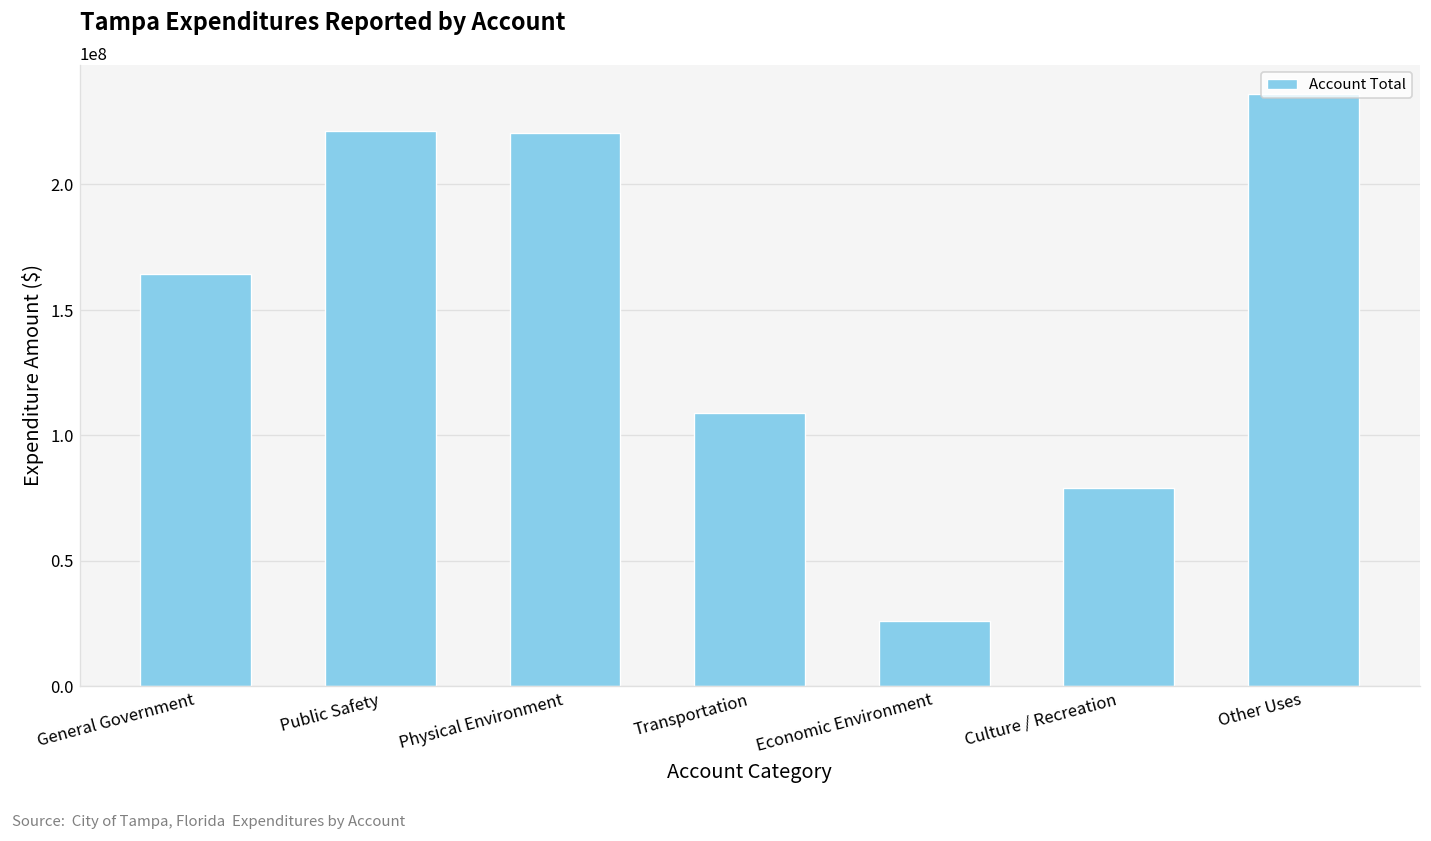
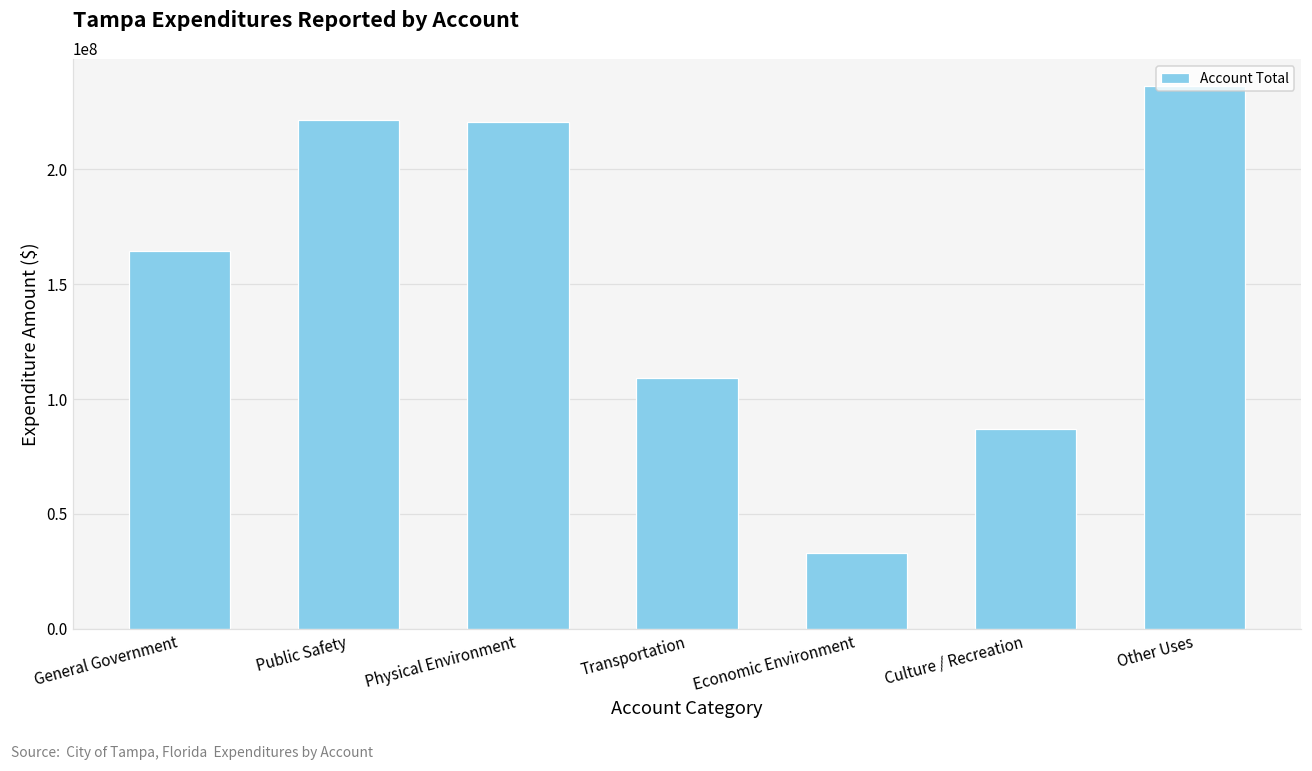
Economic Environment: 26000000 -> 33000000
Culture / Recreation: 79000000 -> 87000000
